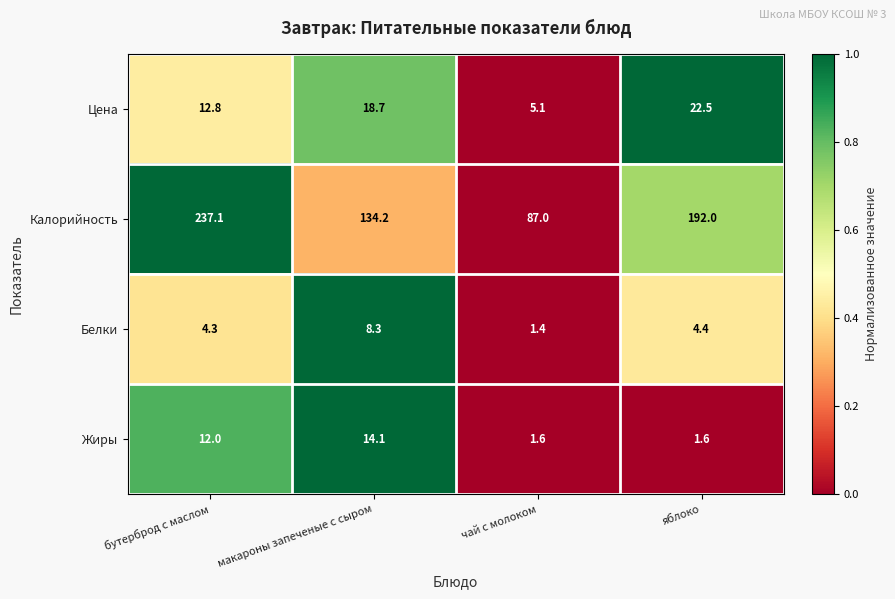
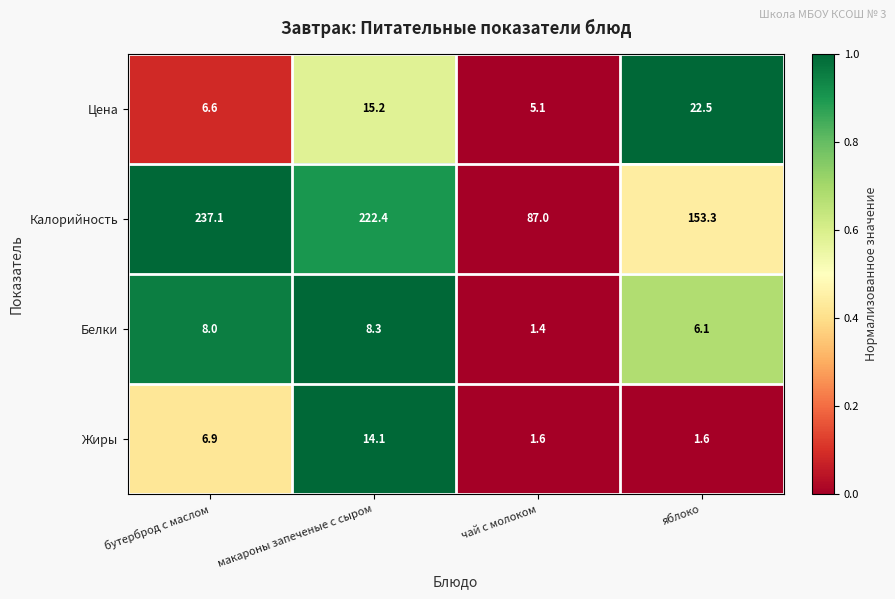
Цена, бутерброд с маслом: 12.8 -> 6.6
Цена, макароны запеченые с сыром: 18.7 -> 15.2
Калорийность, макароны запеченые с сыром: 134.2 -> 222.4
Калорийность, яблоко: 192.0 -> 153.3
Белки, бутерброд с маслом: 4.3 -> 8.0
Белки, яблоко: 4.4 -> 6.1
Жиры, бутерброд с маслом: 12.0 -> 6.9
